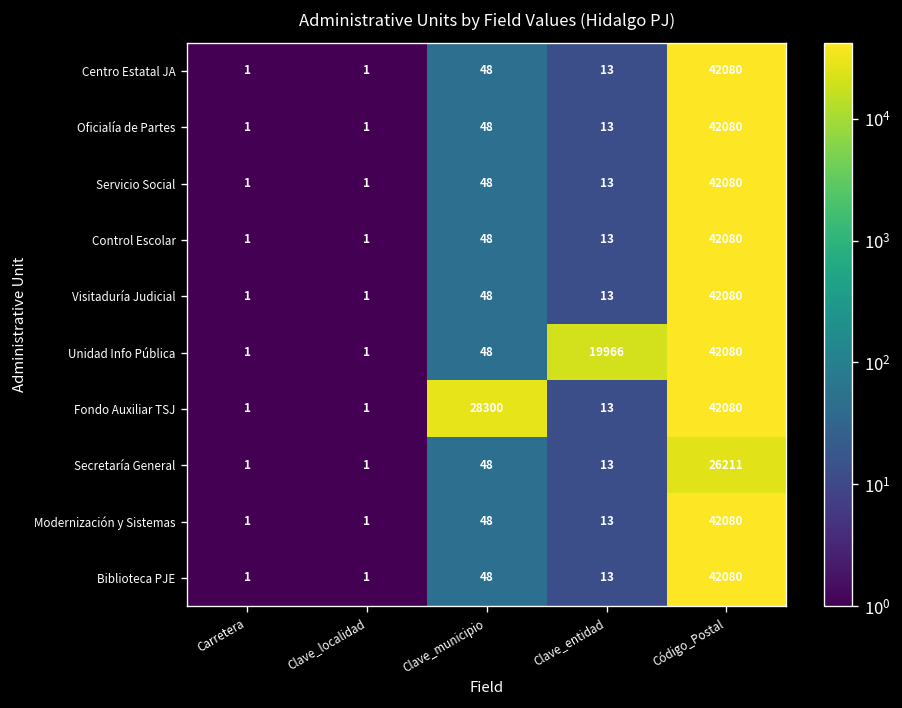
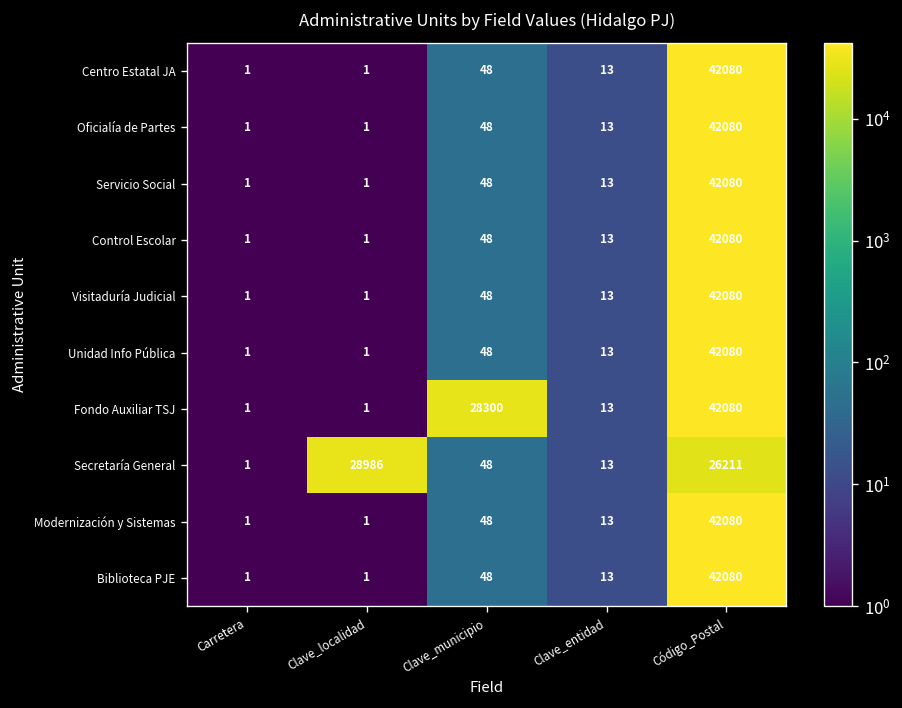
Unidad Info Pública, Clave_entidad: 19966 -> 13
Secretaría General, Clave_localidad: 1 -> 28986
